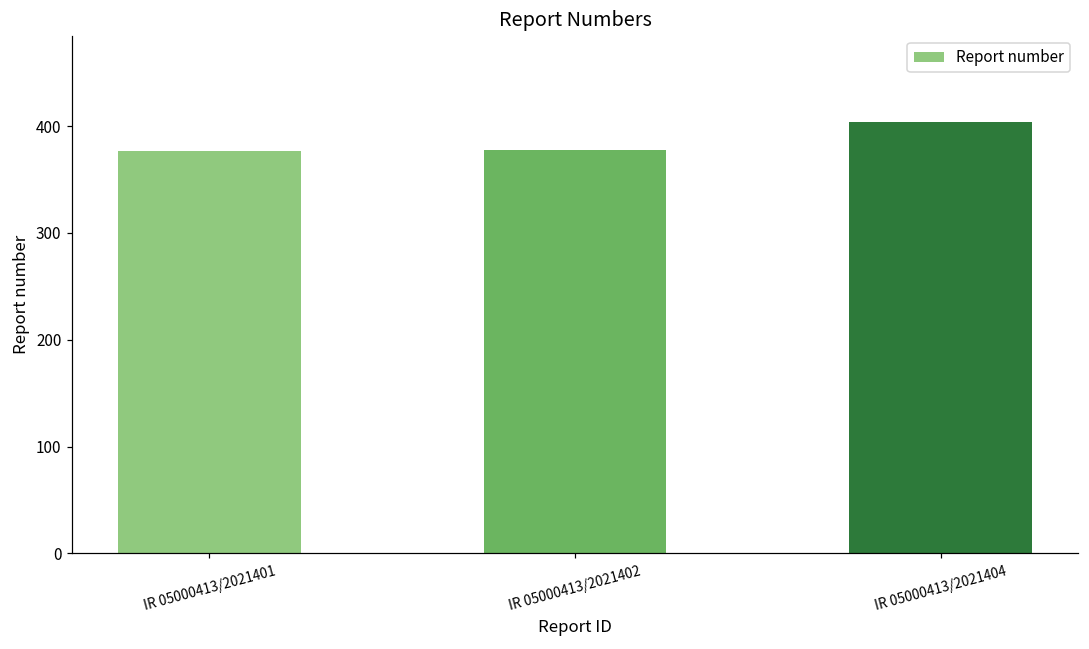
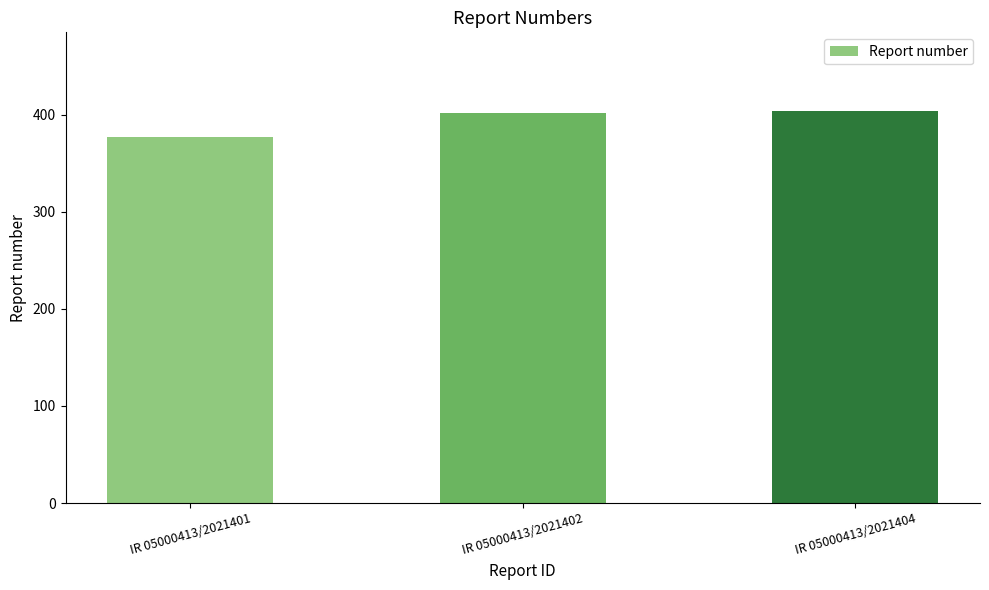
IR 05000413/2021402: 380 -> 400
